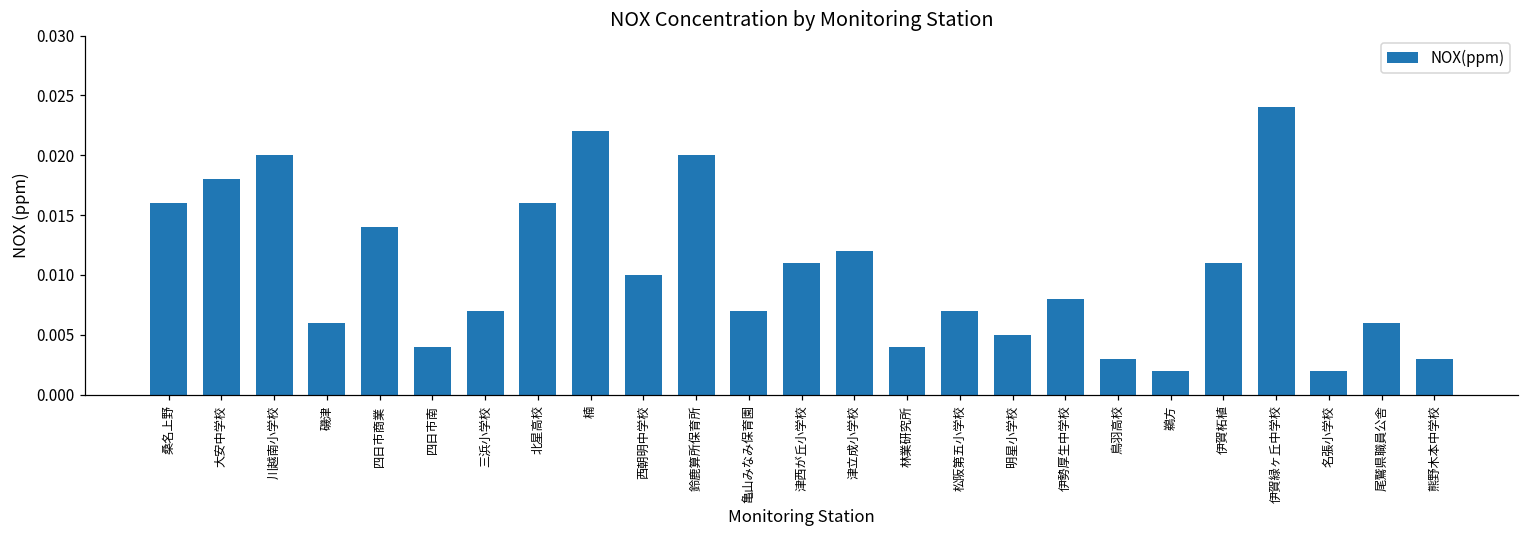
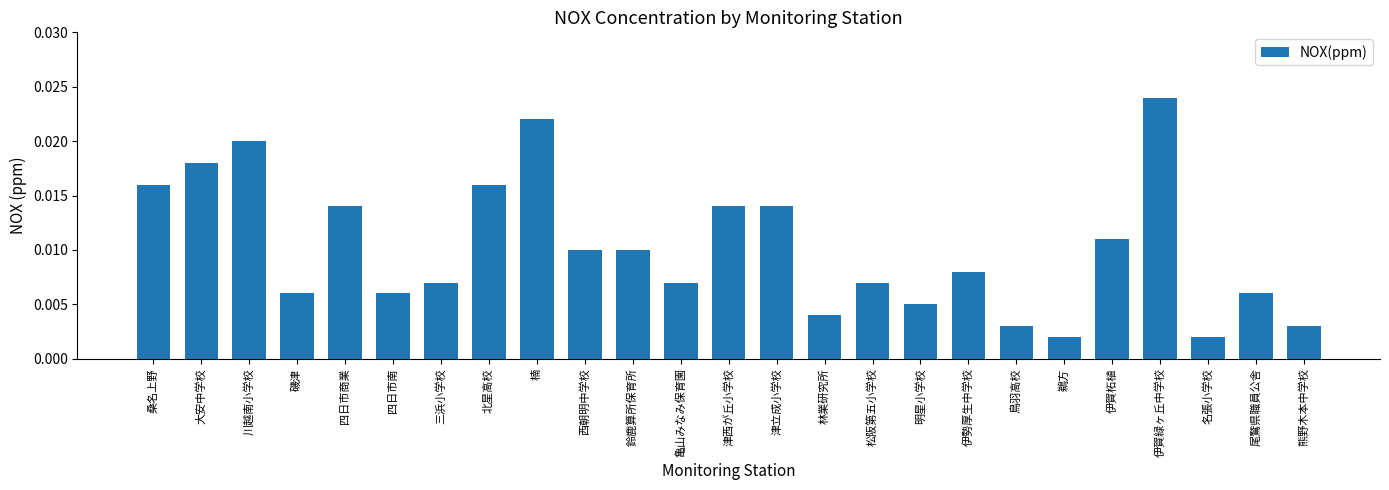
四日市南: 0.004 -> 0.006
鈴鹿算所保育所: 0.02 -> 0.01
津西が丘小学校: 0.011 -> 0.014
津立成小学校: 0.012 -> 0.014
